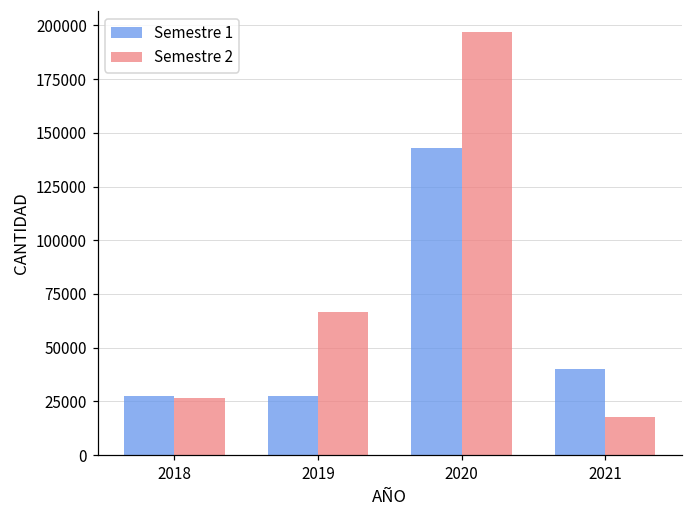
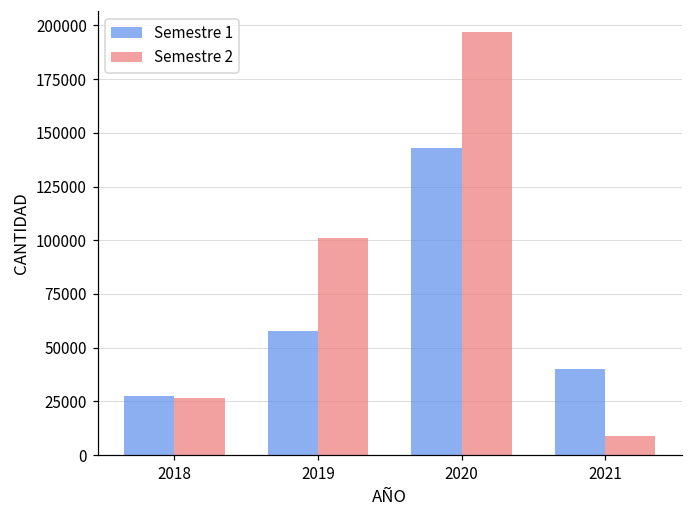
Semestre 1, 2019: 28000 -> 58000
Semestre 2, 2019: 67000 -> 101000
Semestre 2, 2021: 18000 -> 9000
